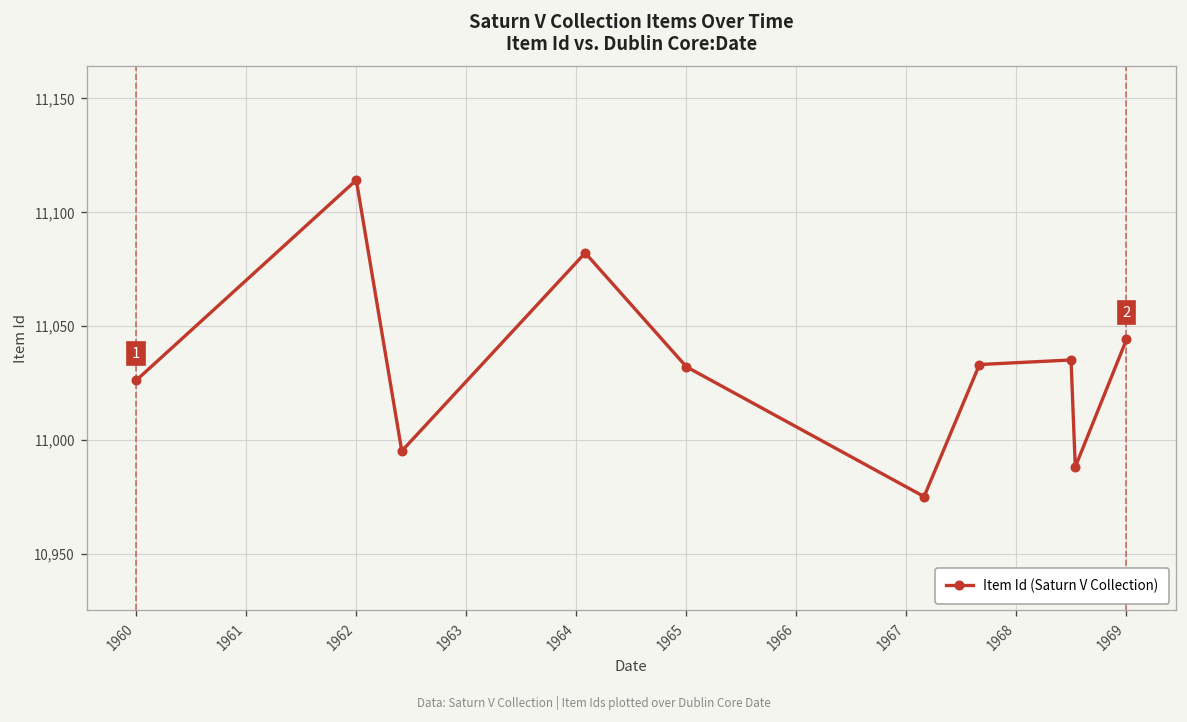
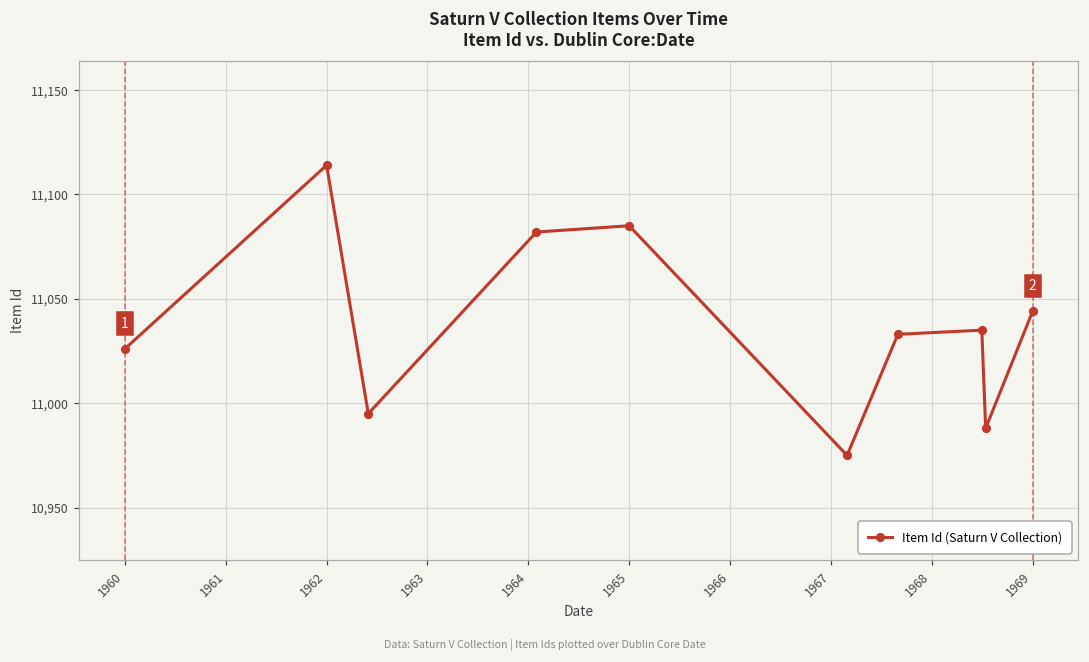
1965: 11,032 -> 11,085
